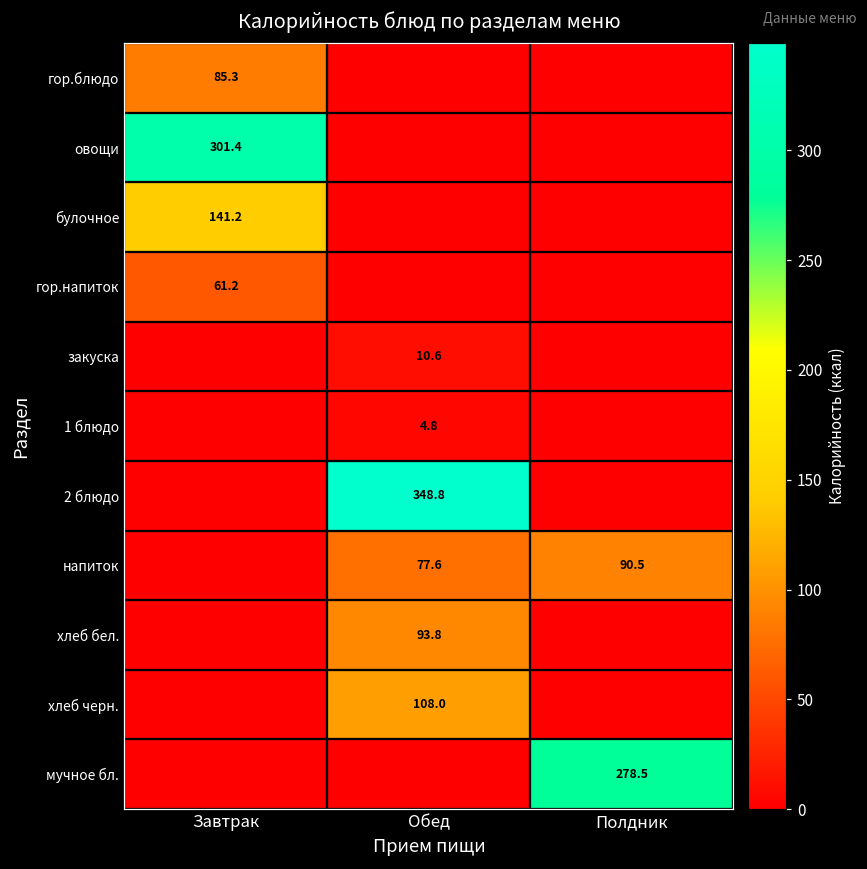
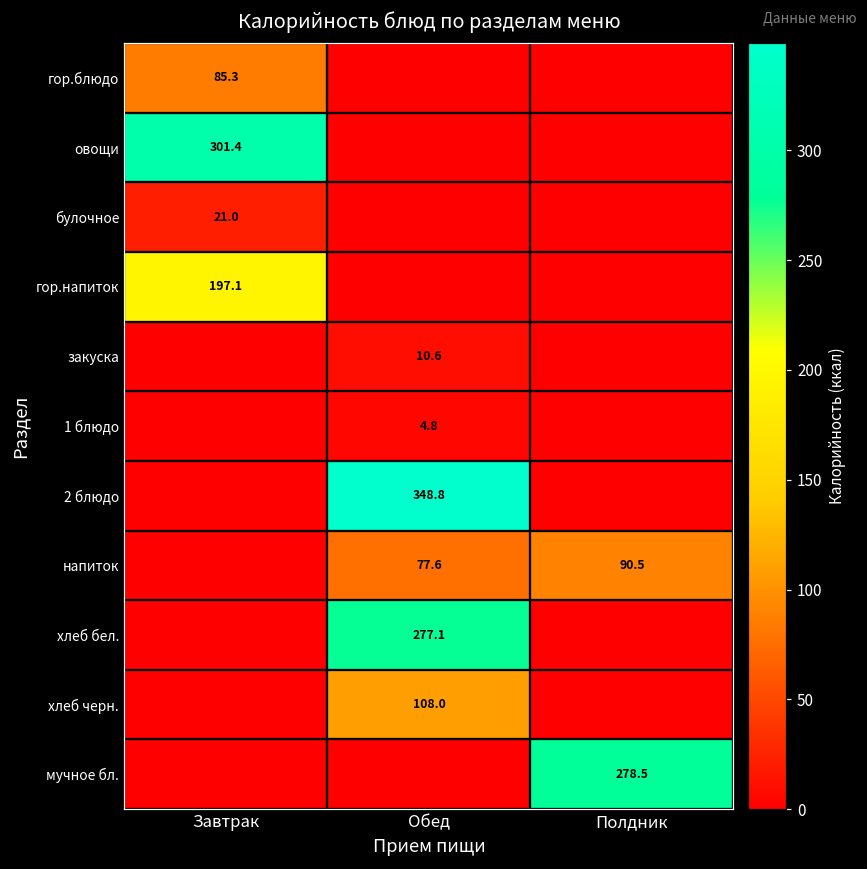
булочное, Завтрак: 141.2 -> 21.0
гор.напиток, Завтрак: 61.2 -> 197.1
хлеб бел., Обед: 93.8 -> 277.1
